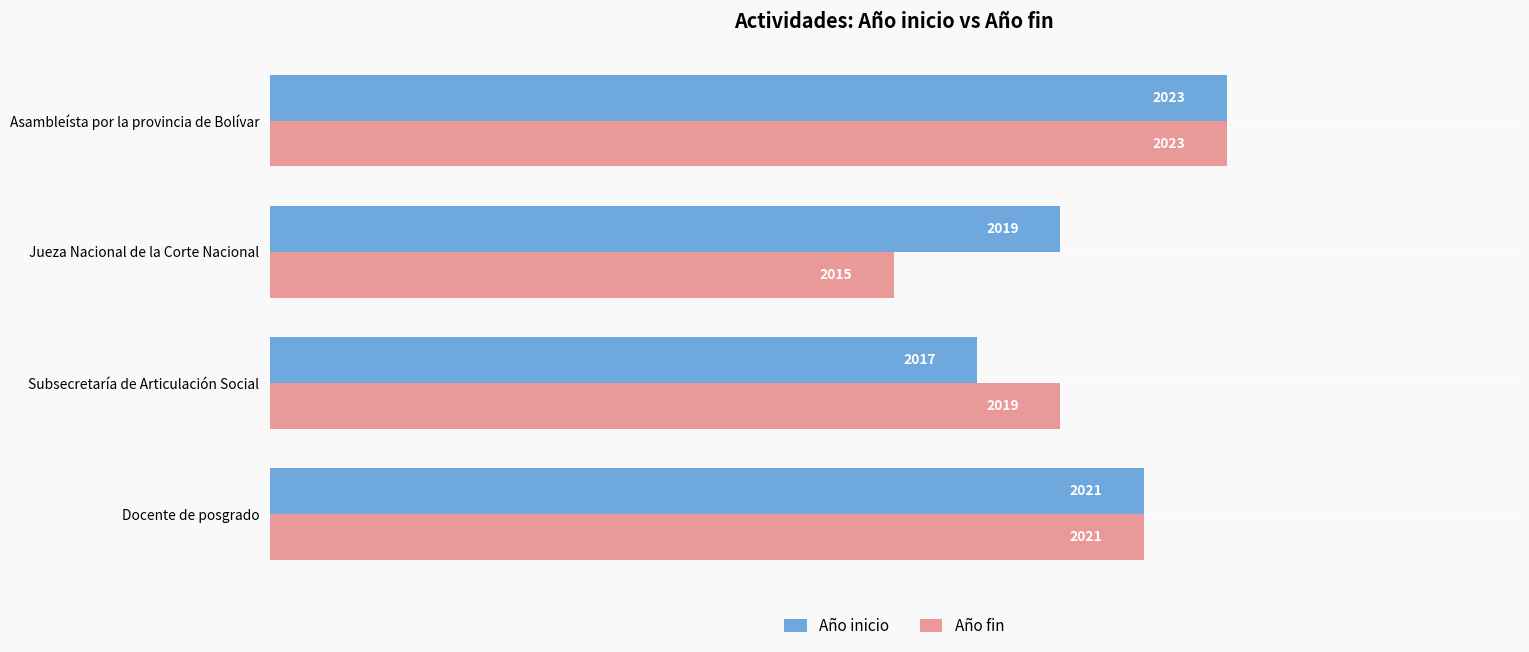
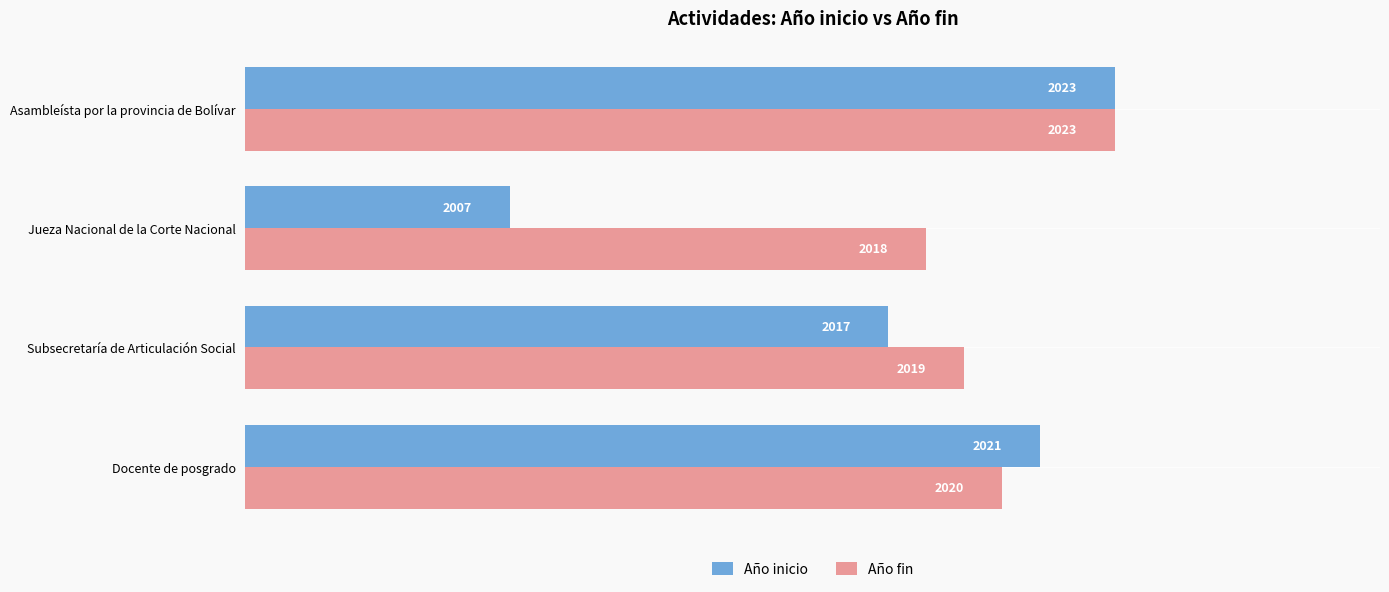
Año inicio, Jueza Nacional de la Corte Nacional: 2019 -> 2007
Año fin, Jueza Nacional de la Corte Nacional: 2015 -> 2018
Año fin, Docente de posgrado: 2021 -> 2020
